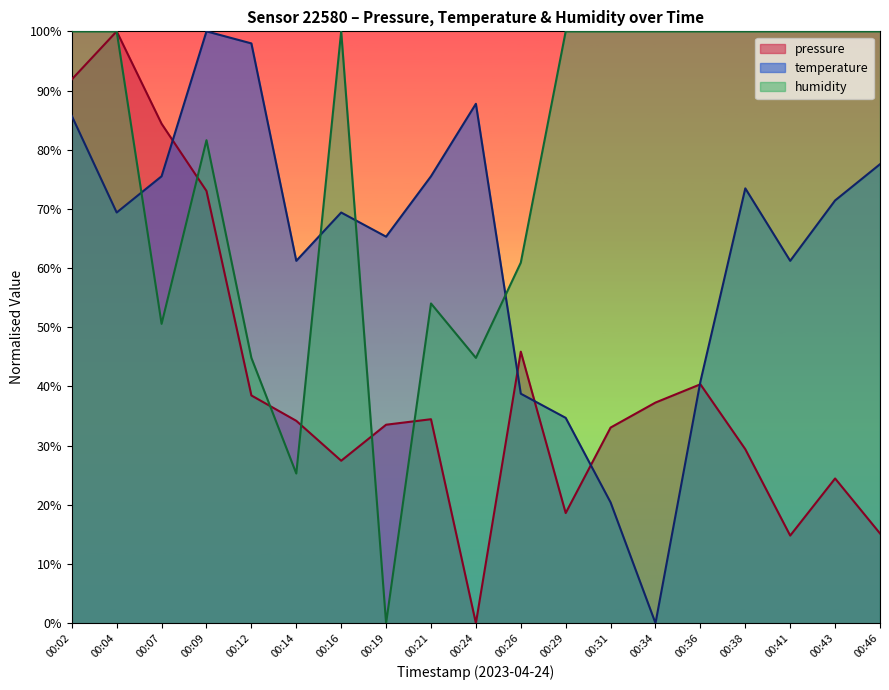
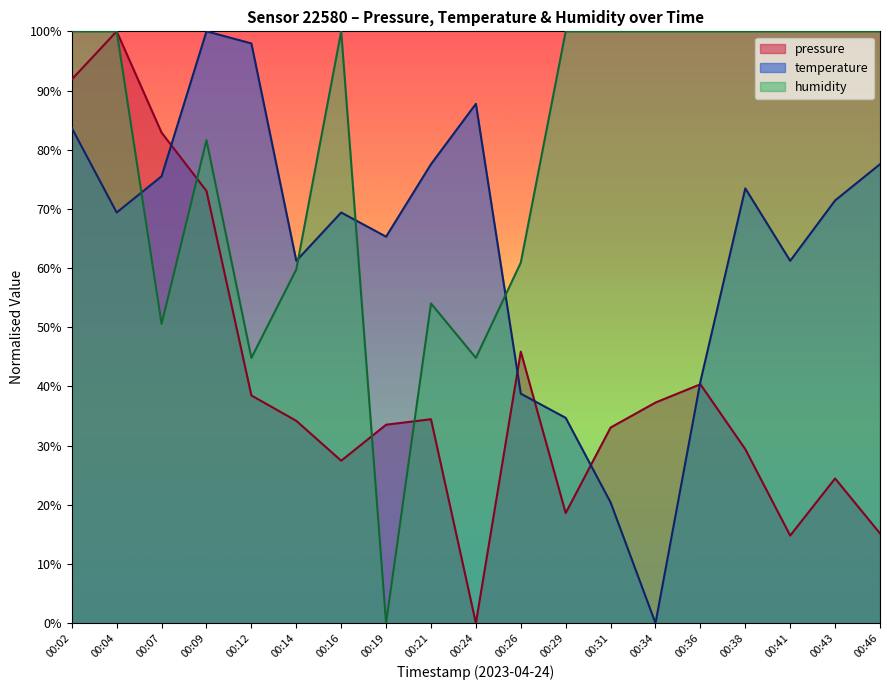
temperature, 00:02: 86% -> 84%
pressure, 00:07: 84% -> 83%
humidity, 00:14: 25% -> 60%
temperature, 00:21: 76% -> 78%
